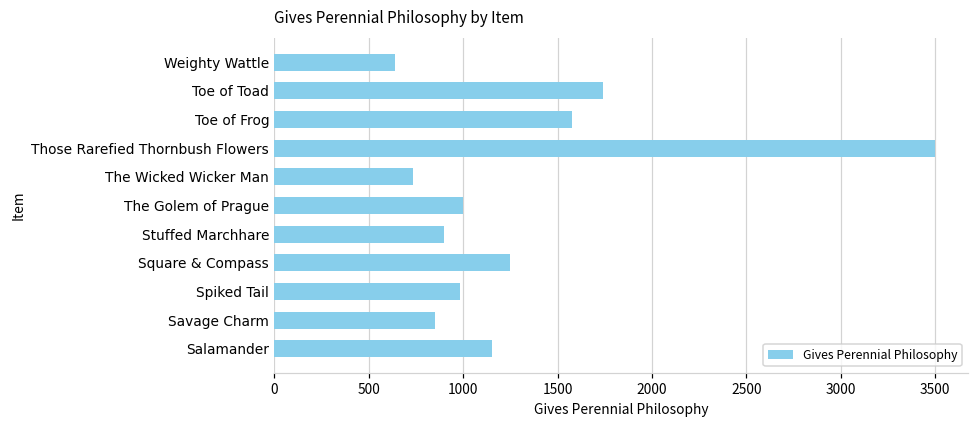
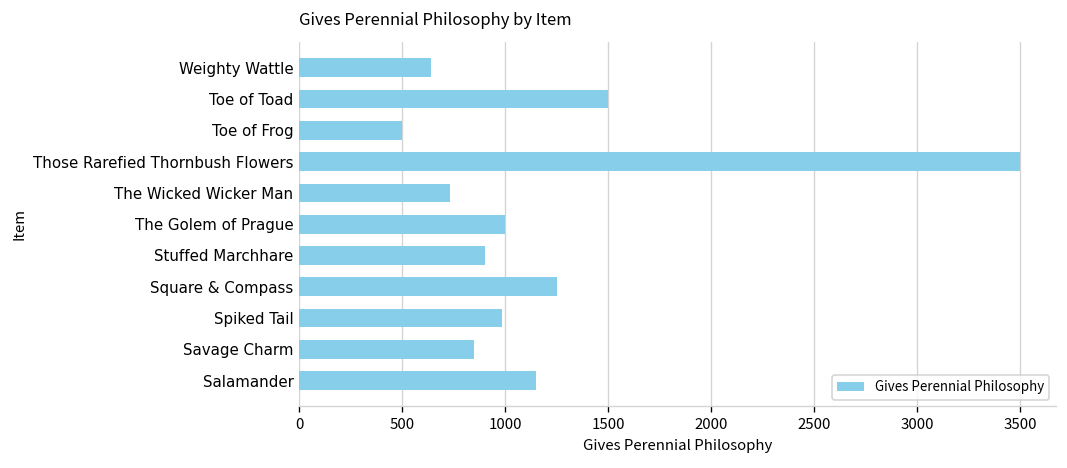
Toe of Toad: 1740 -> 1500
Toe of Frog: 1580 -> 500
